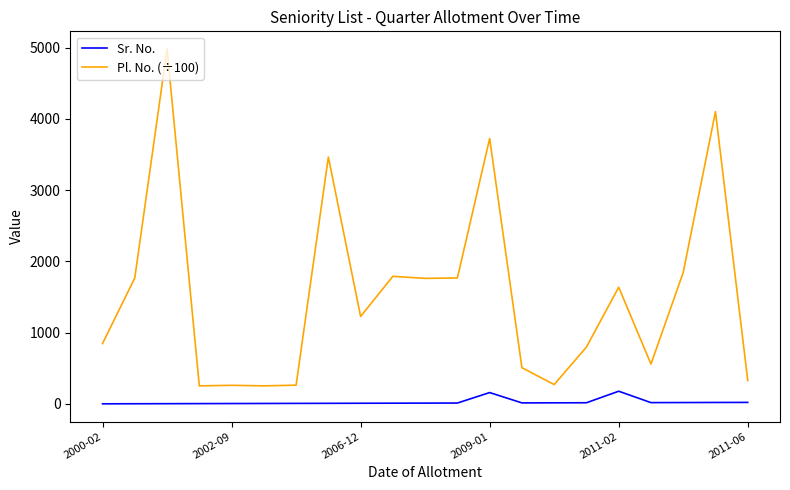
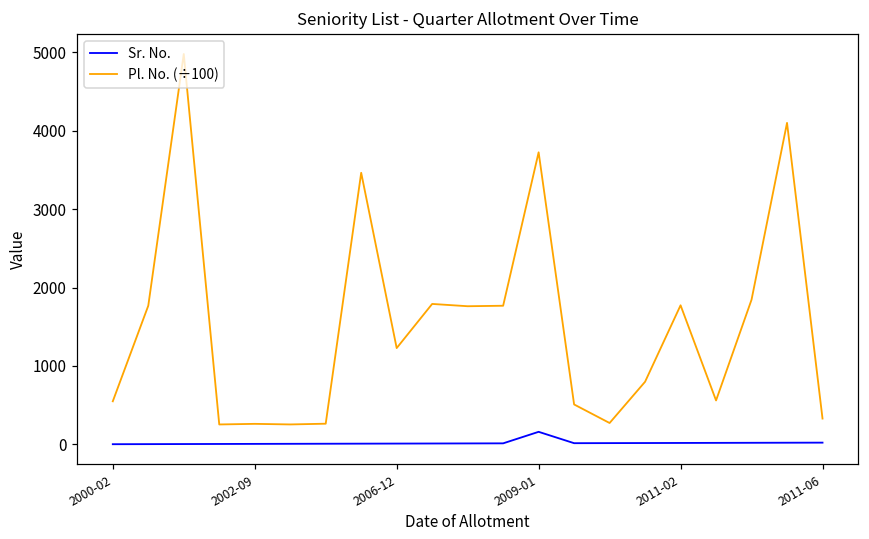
Pl. No. (÷100), 2000-02: 800 -> 500
Sr. No., 2011-02: 200 -> 0
Pl. No. (÷100), 2011-02: 1600 -> 1800
